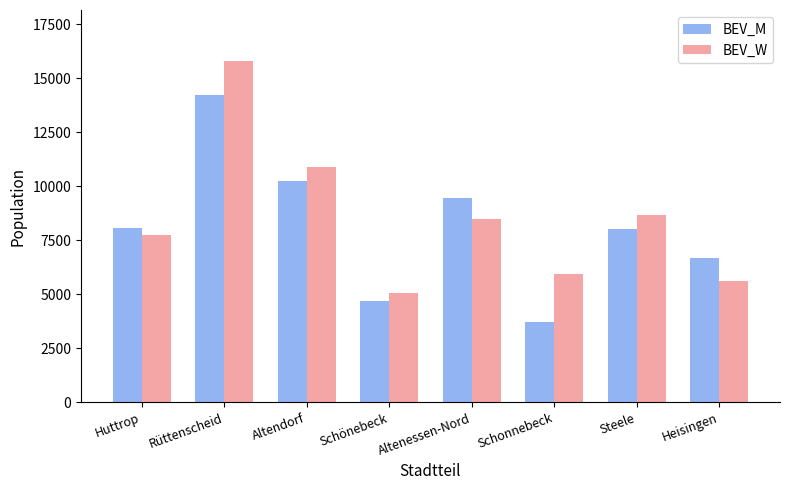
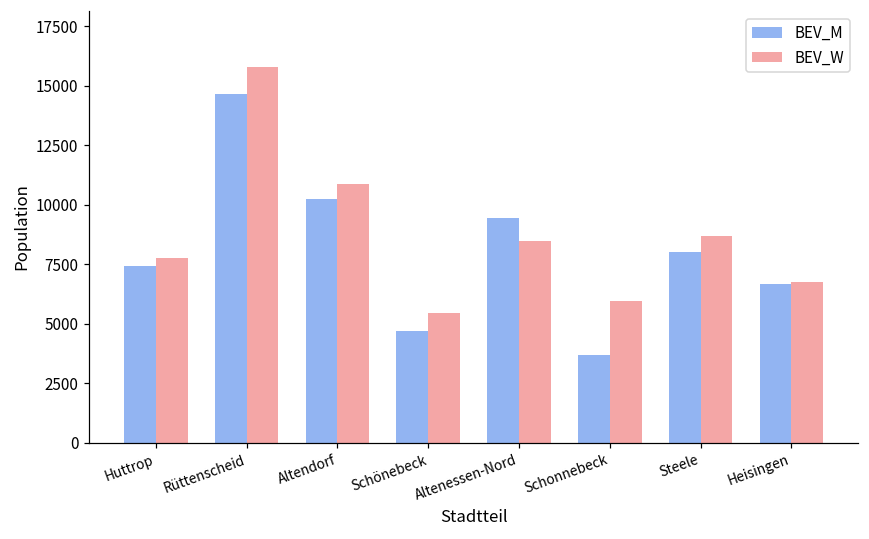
BEV_M, Huttrop: 8100 -> 7400
BEV_M, Rüttenscheid: 14200 -> 14700
BEV_W, Schönebeck: 5100 -> 5400
BEV_W, Heisingen: 5600 -> 6800
